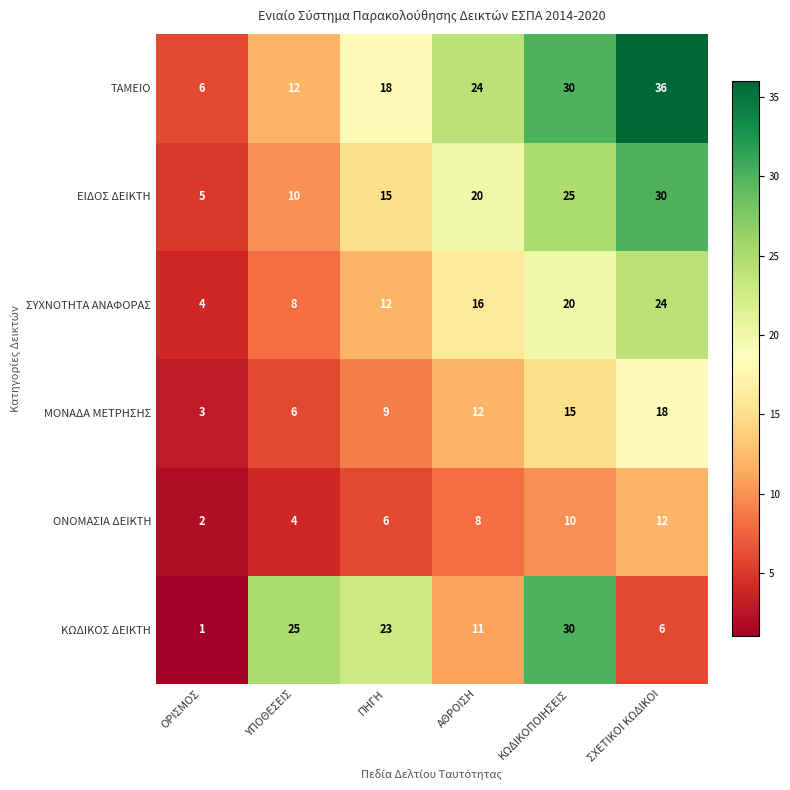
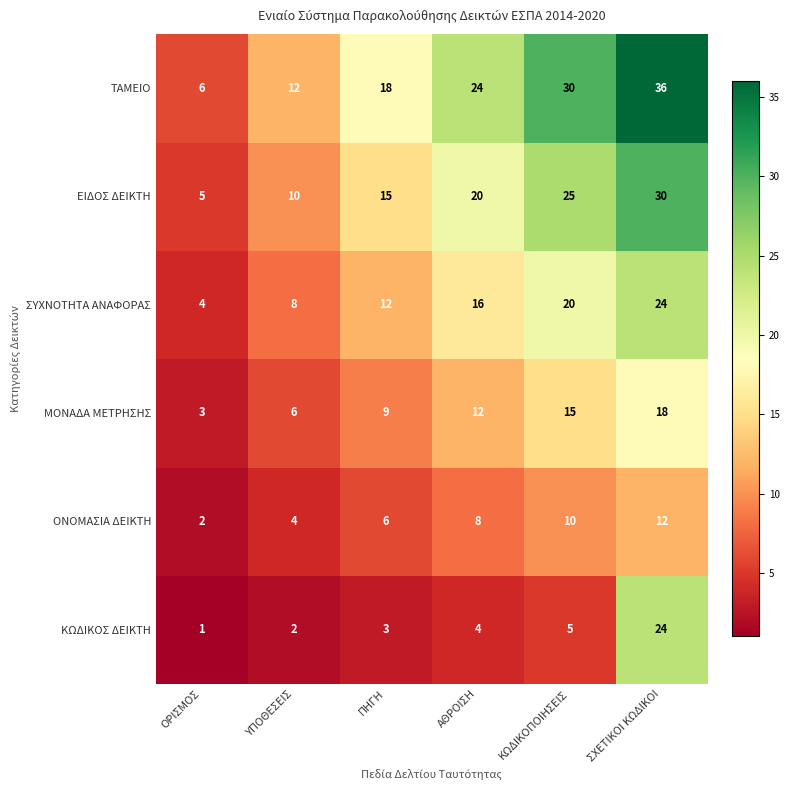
ΚΩΔΙΚΟΣ ΔΕΙΚΤΗ, ΥΠΟΘΕΣΕΙΣ: 25 -> 2
ΚΩΔΙΚΟΣ ΔΕΙΚΤΗ, ΠΗΓΗ: 23 -> 3
ΚΩΔΙΚΟΣ ΔΕΙΚΤΗ, ΑΘΡΟΙΣΗ: 11 -> 4
ΚΩΔΙΚΟΣ ΔΕΙΚΤΗ, ΚΩΔΙΚΟΠΟΙΗΣΕΙΣ: 30 -> 5
ΚΩΔΙΚΟΣ ΔΕΙΚΤΗ, ΣΧΕΤΙΚΟΙ ΚΩΔΙΚΟΙ: 6 -> 24
